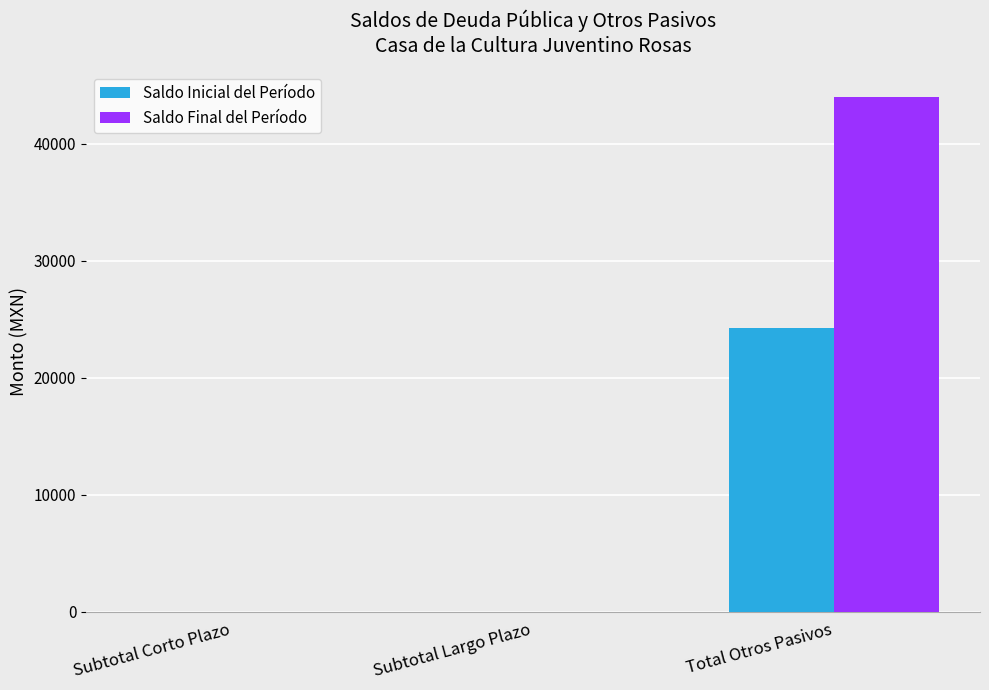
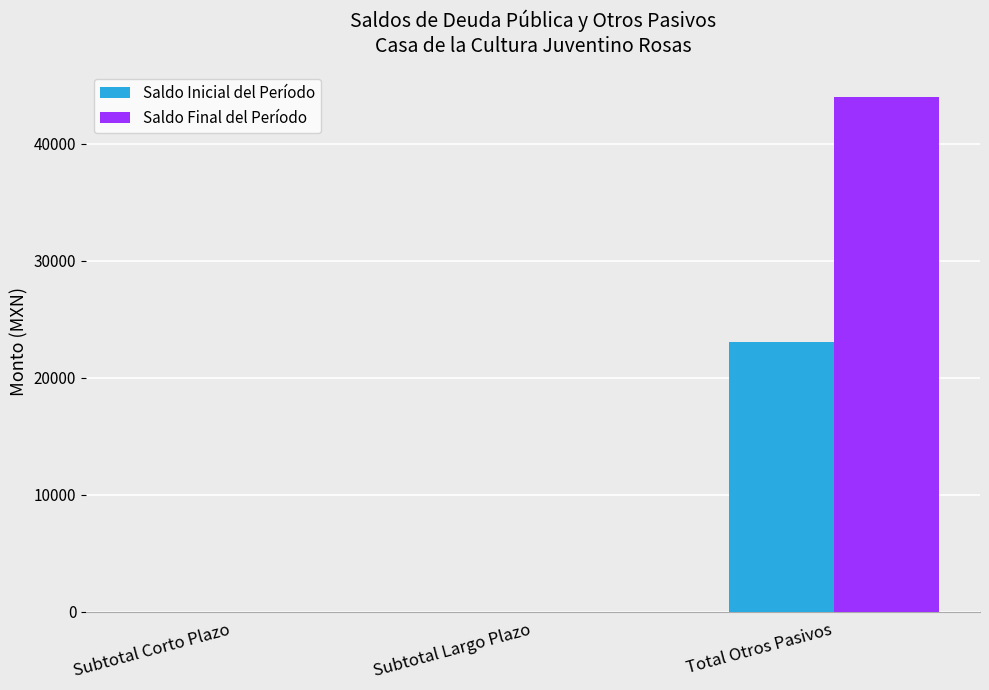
Saldo Inicial del Período, Total Otros Pasivos: 24200 -> 23100
